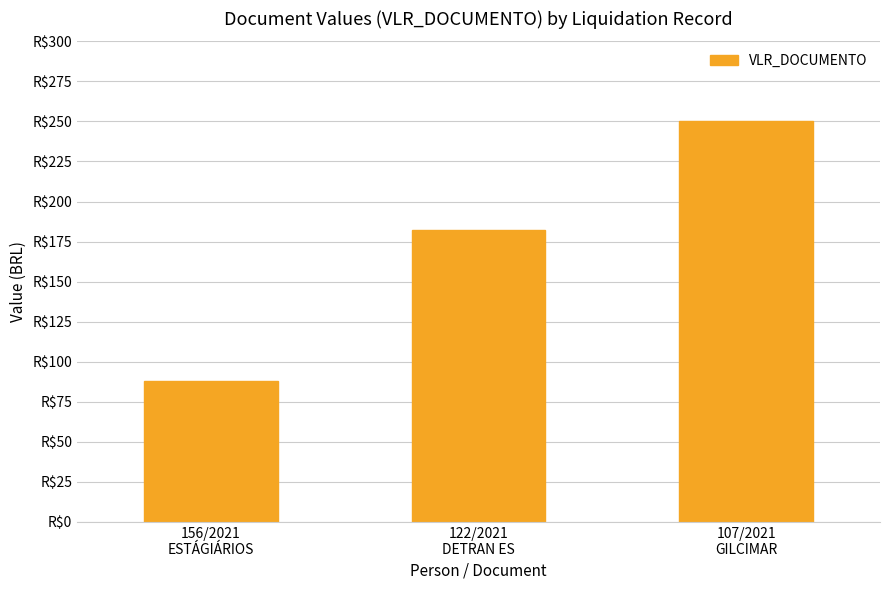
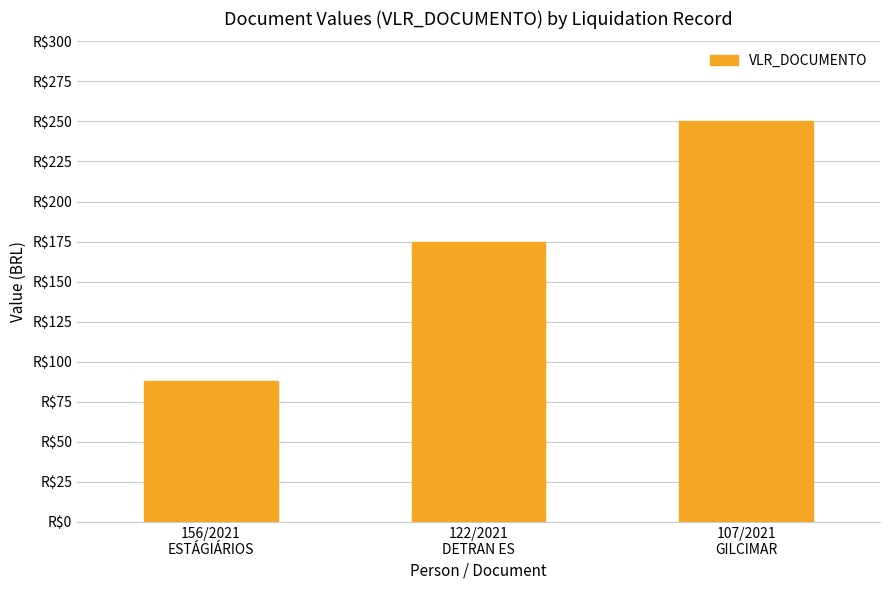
122/2021 DETRAN ES: R$182 -> R$175
